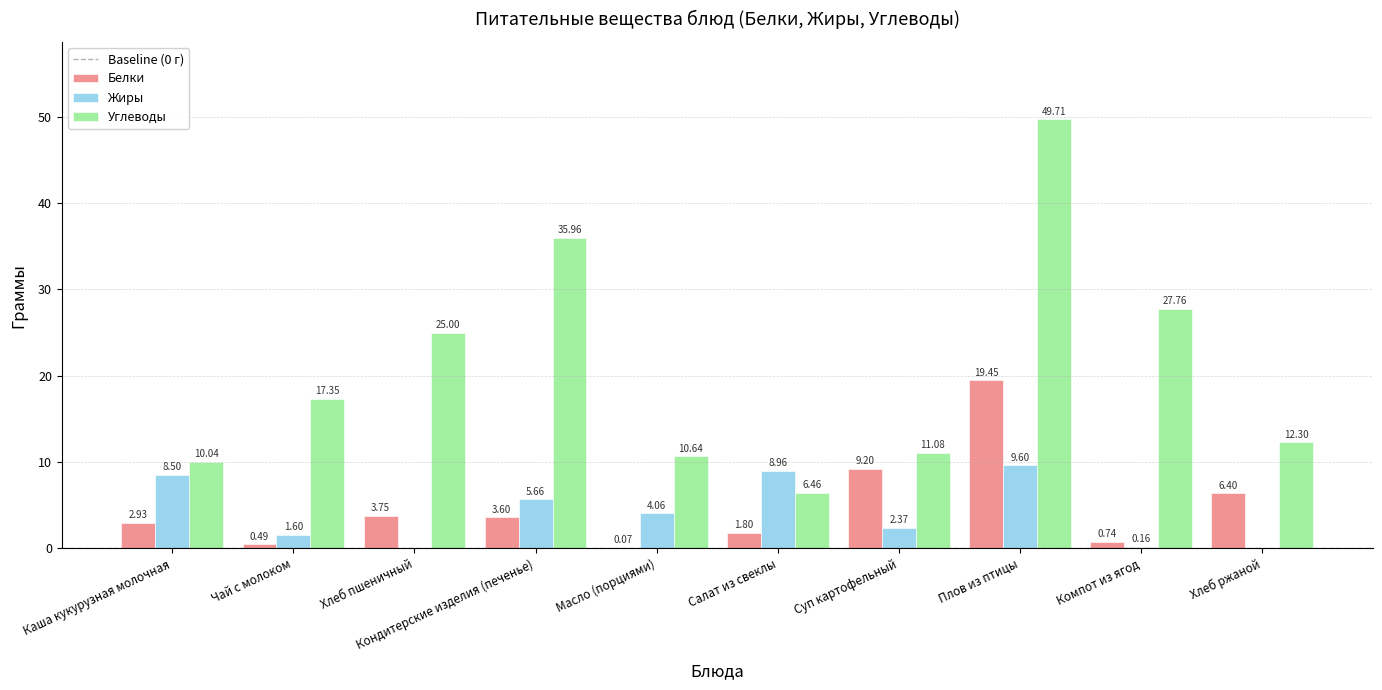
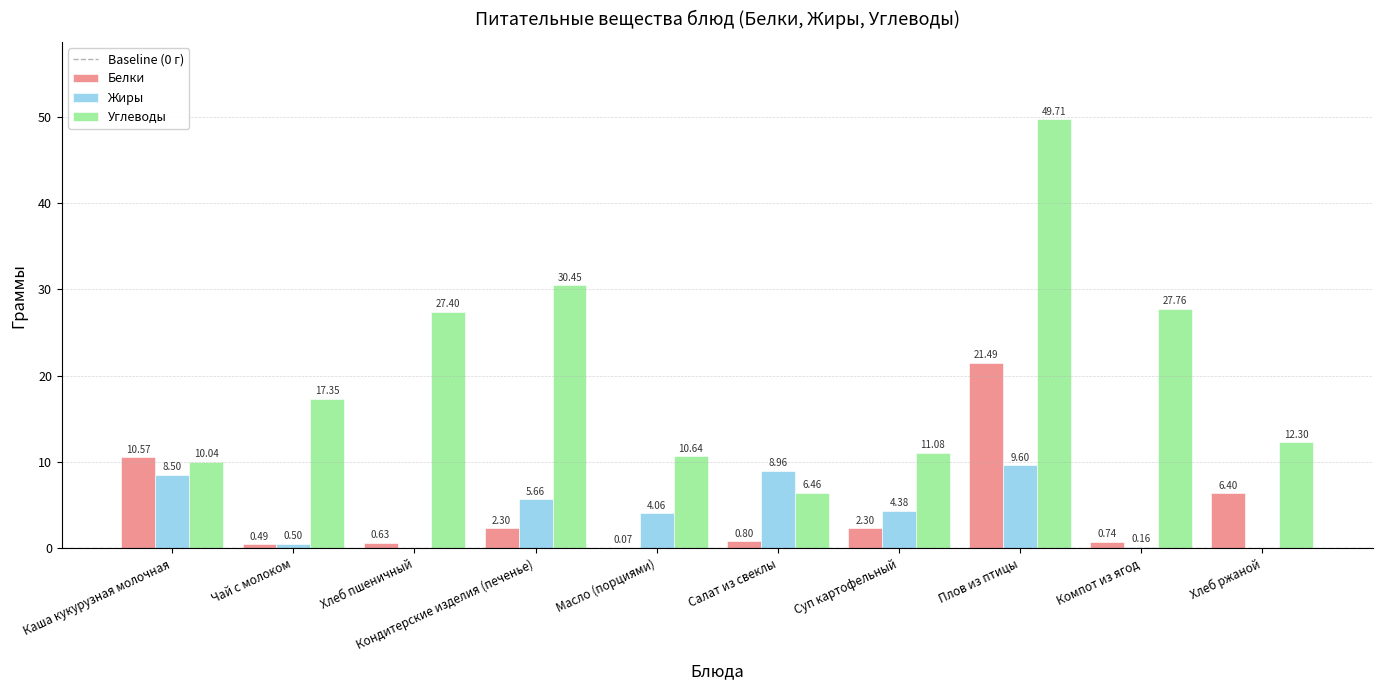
Белки, Каша кукурузная молочная: 2.93 -> 10.57
Жиры, Чай с молоком: 1.60 -> 0.50
Белки, Хлеб пшеничный: 3.75 -> 0.63
Углеводы, Хлеб пшеничный: 25.00 -> 27.40
Белки, Кондитерские изделия (печенье): 3.60 -> 2.30
Углеводы, Кондитерские изделия (печенье): 35.96 -> 30.45
Белки, Салат из свеклы: 1.80 -> 0.80
Белки, Суп картофельный: 9.20 -> 2.30
Жиры, Суп картофельный: 2.37 -> 4.38
Белки, Плов из птицы: 19.45 -> 21.49
